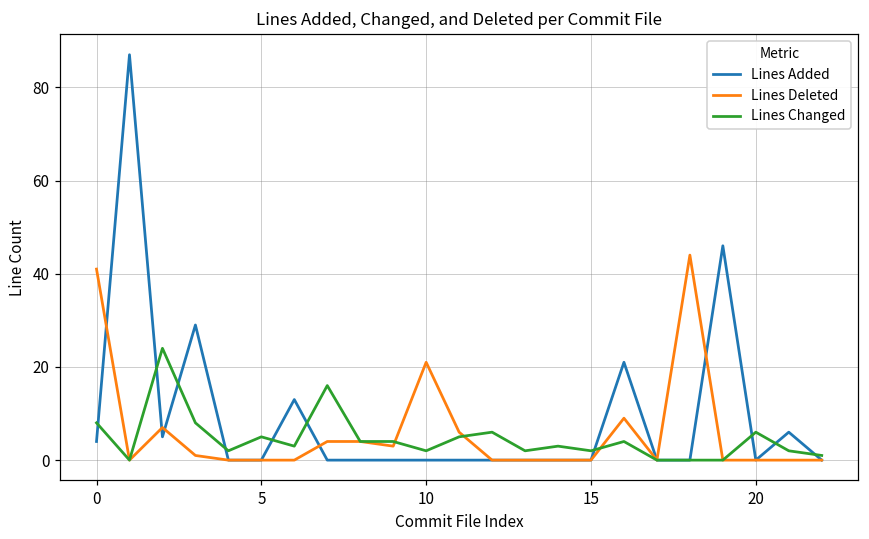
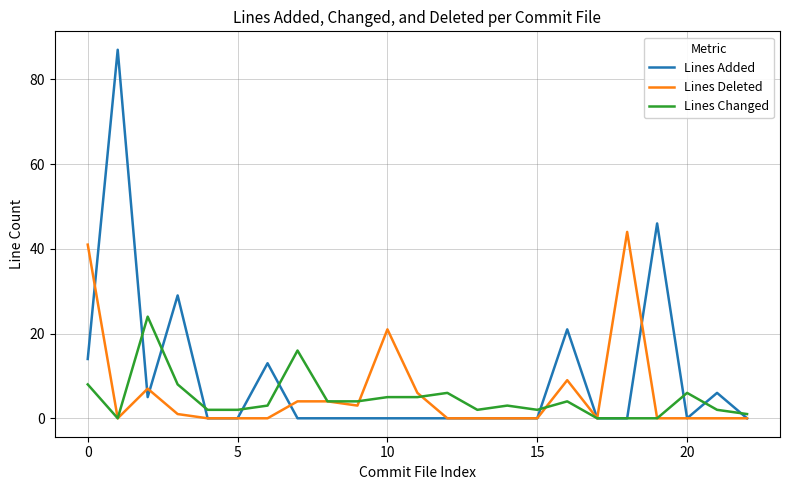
Lines Added, 0: 4 -> 14
Lines Changed, 5: 5 -> 2
Lines Changed, 10: 2 -> 5
